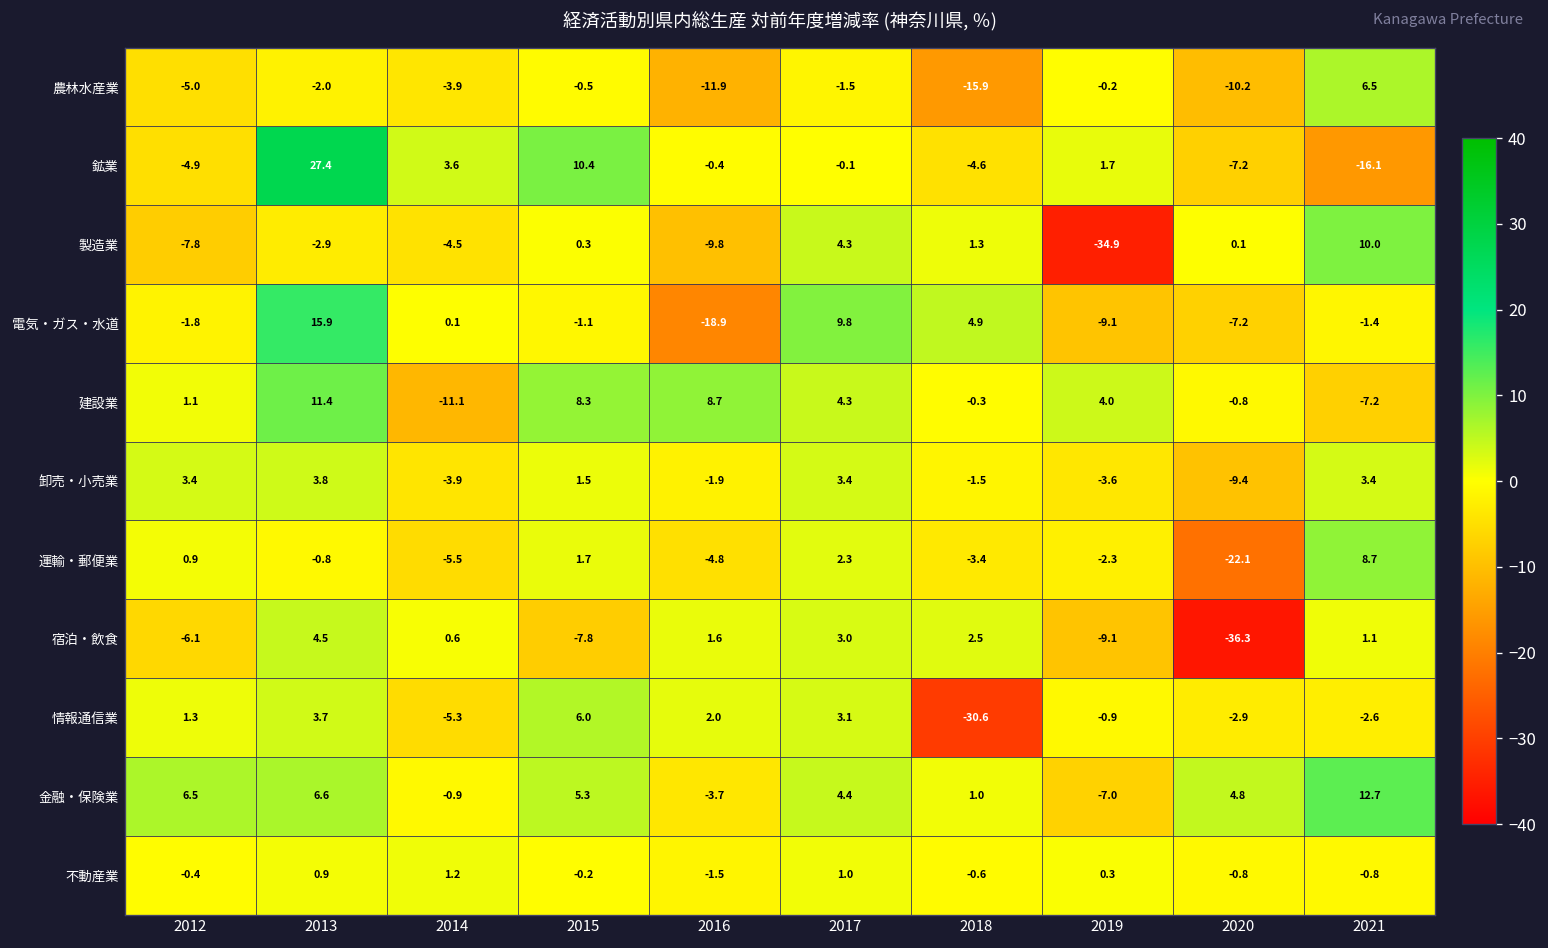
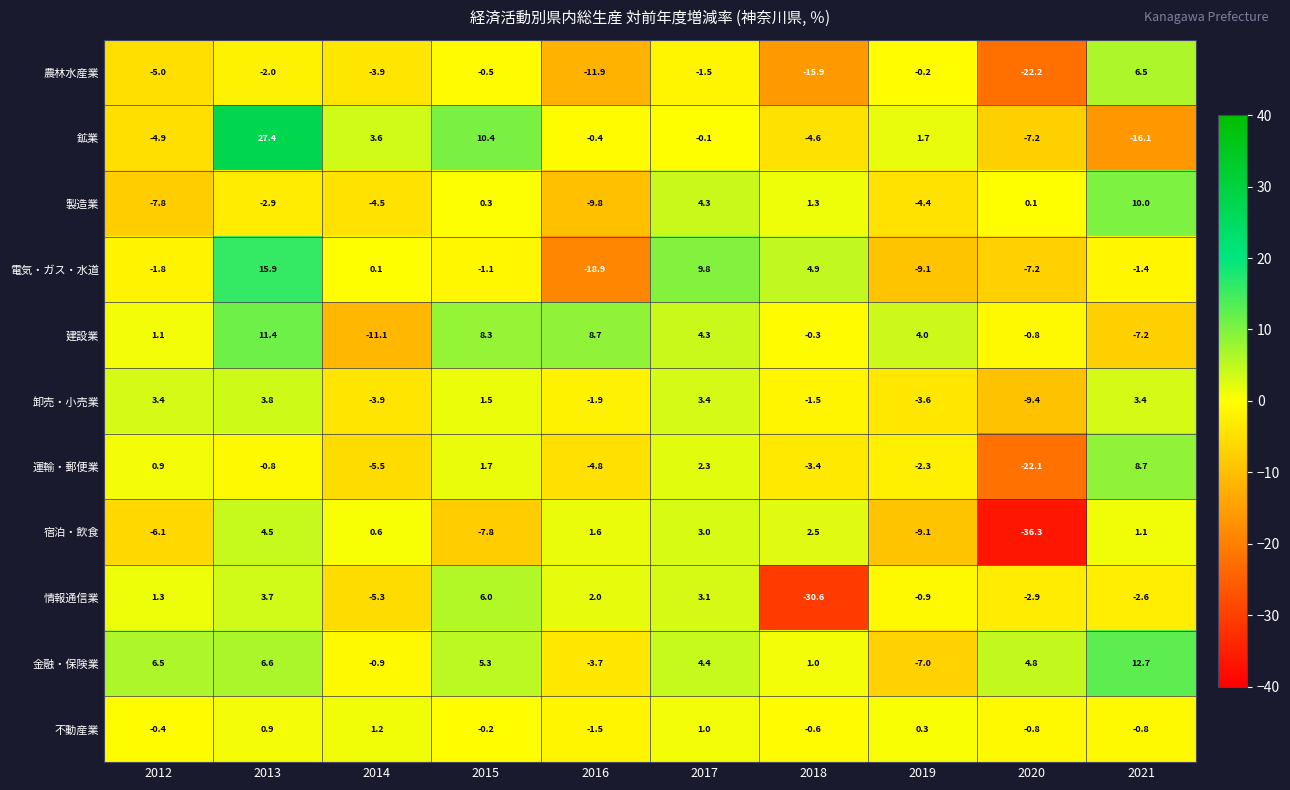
農林水産業, 2020: -10.2 -> -22.2
製造業, 2019: -34.9 -> -4.4
